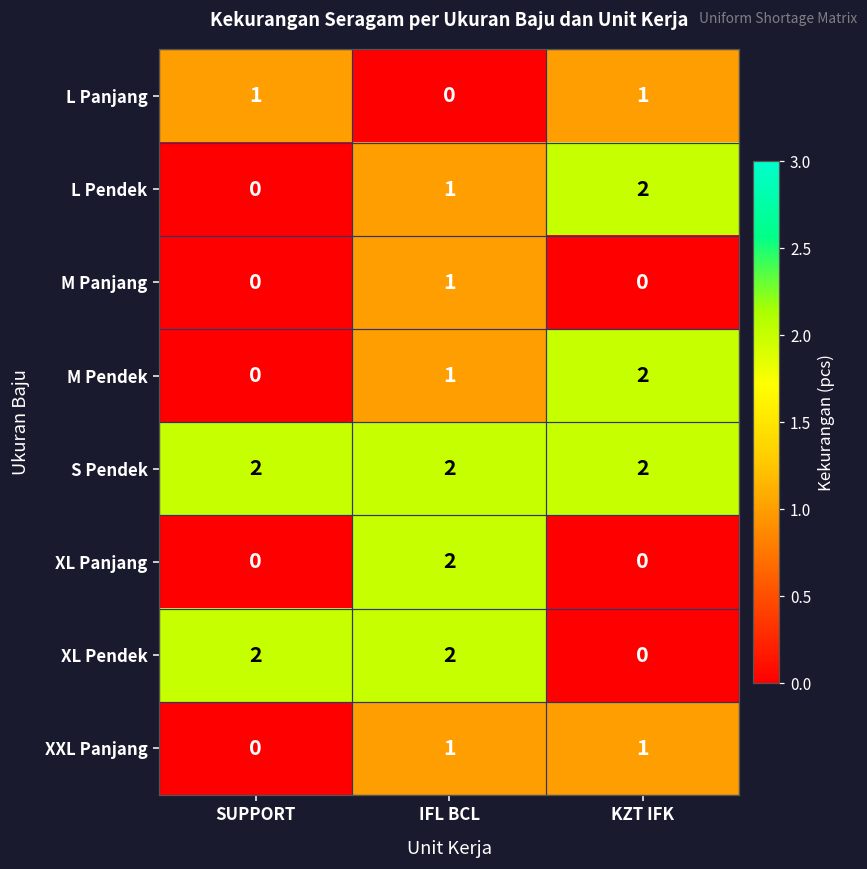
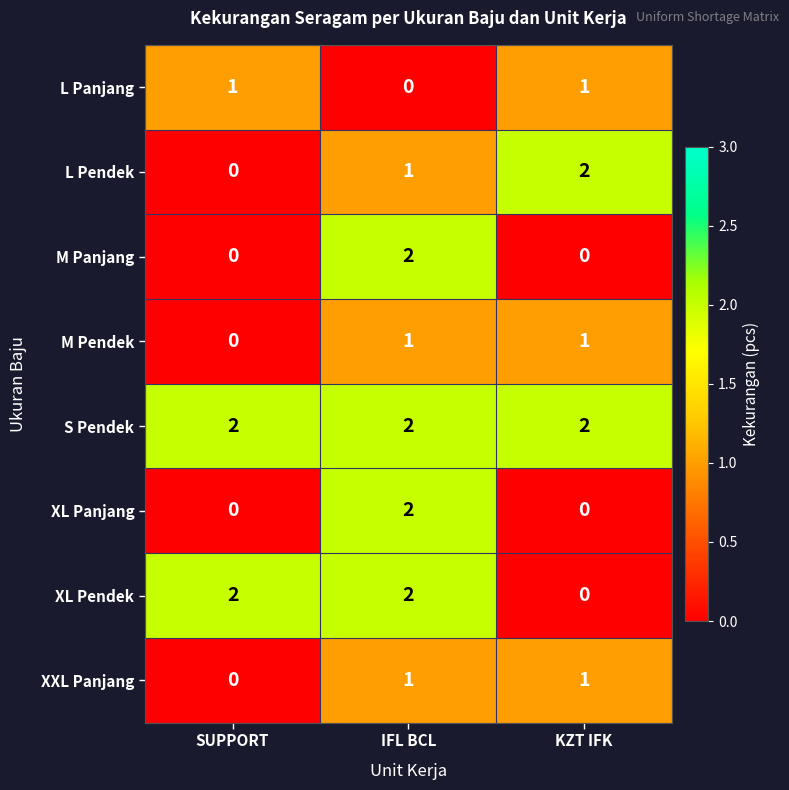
M Panjang, IFL BCL: 1 -> 2
M Pendek, KZT IFK: 2 -> 1
